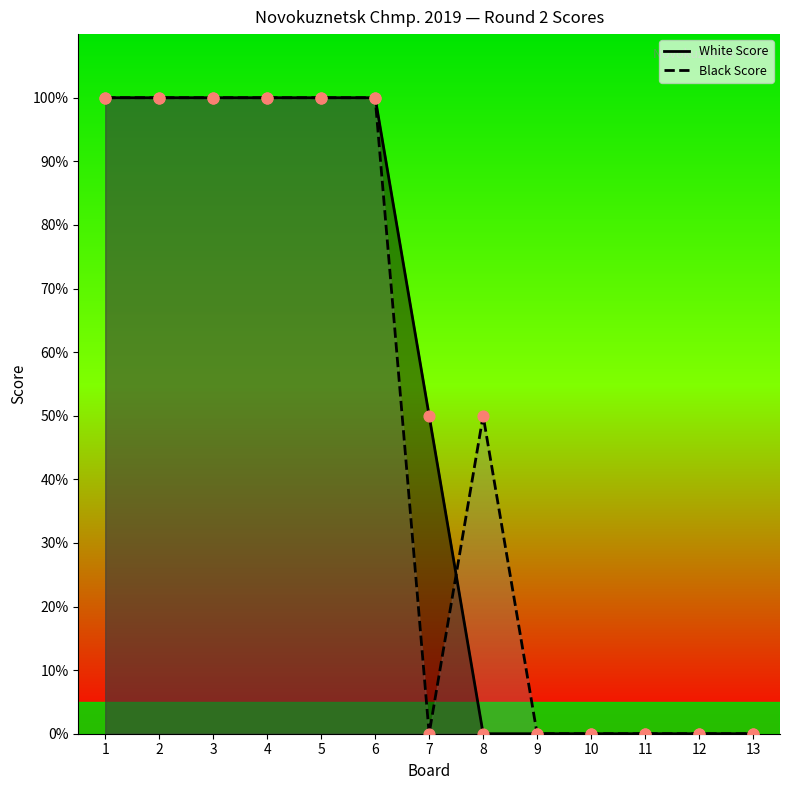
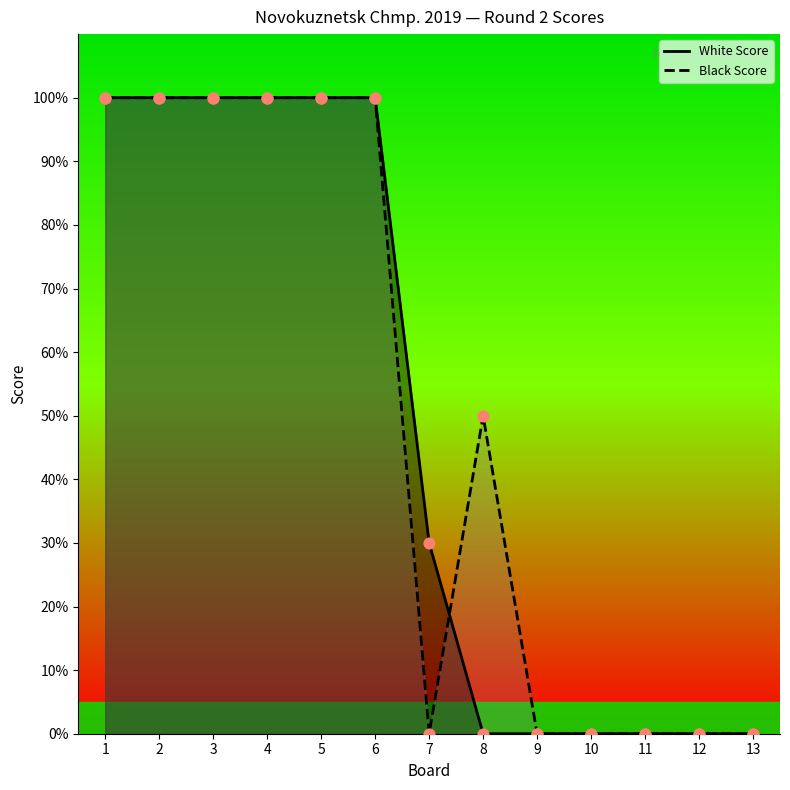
White Score, 7: 50% -> 30%
